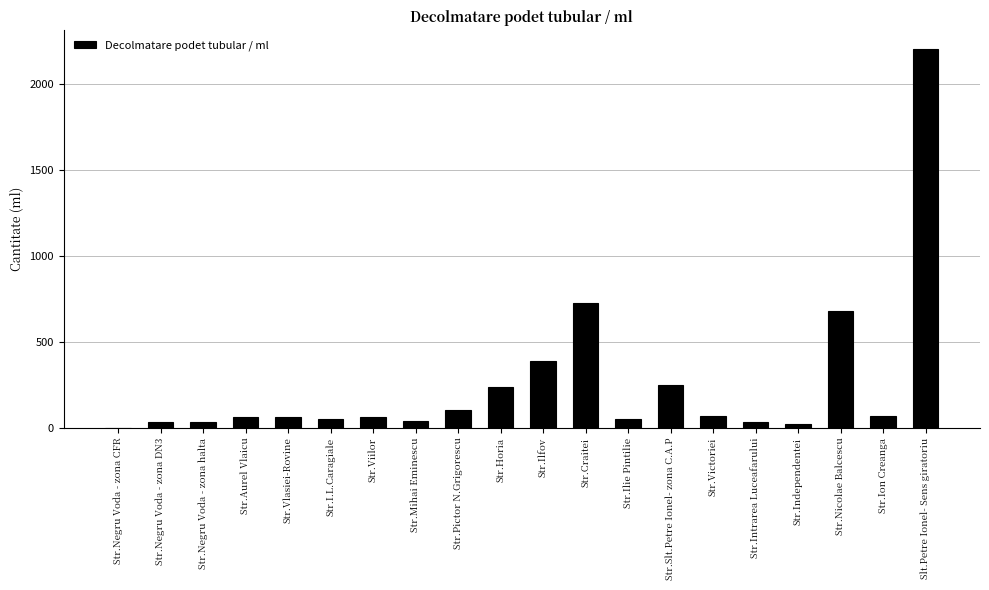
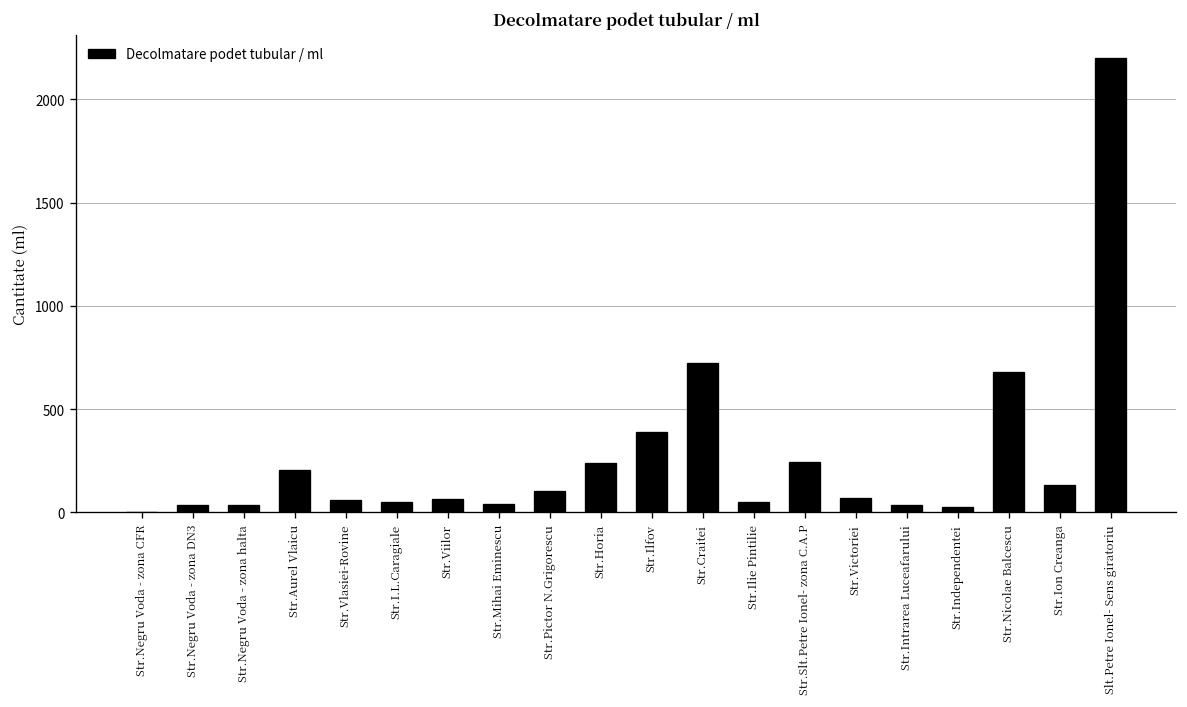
Str.Aurel Vlaicu: 60 -> 210
Str.Ion Creanga: 70 -> 130
